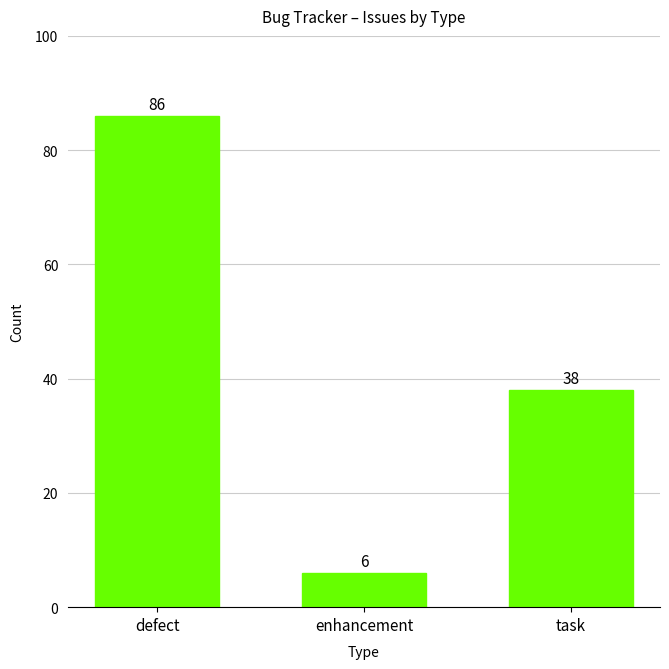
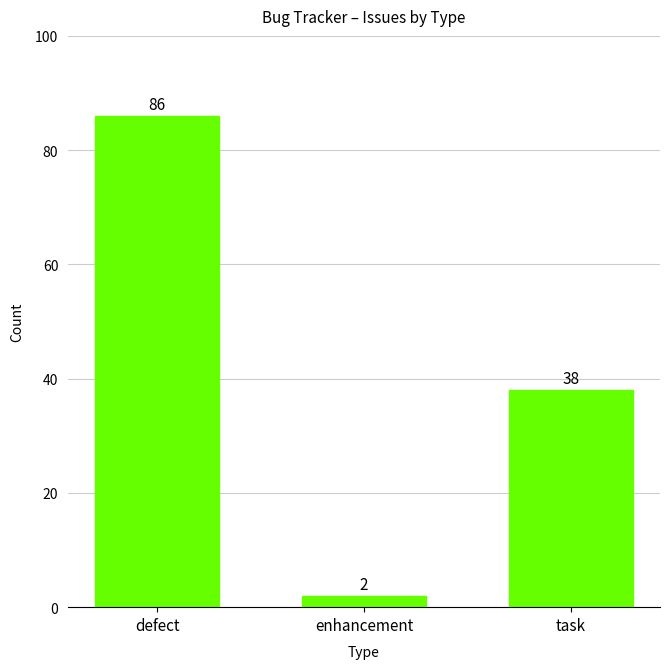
enhancement: 6 -> 2
